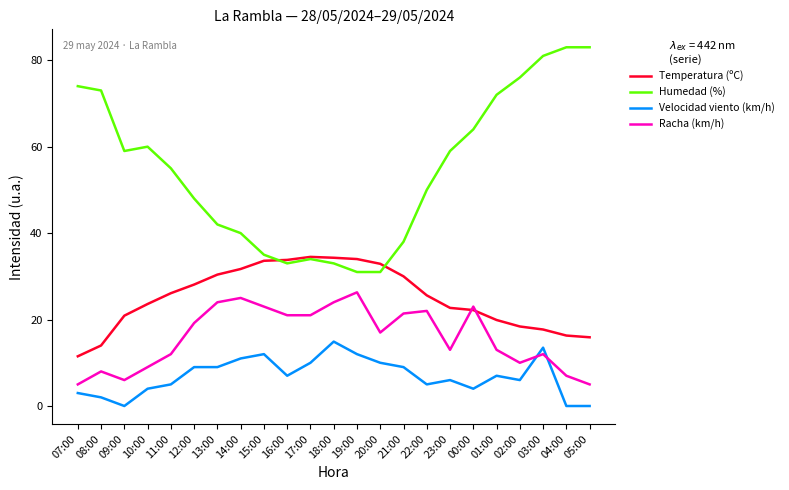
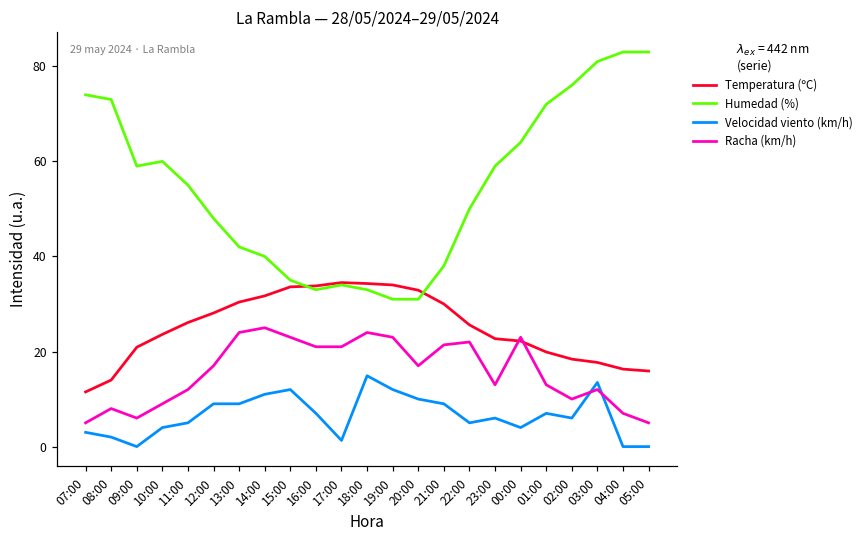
Racha (km/h), 12:00: 19 -> 17
Velocidad viento (km/h), 17:00: 10 -> 1
Racha (km/h), 19:00: 26 -> 23
